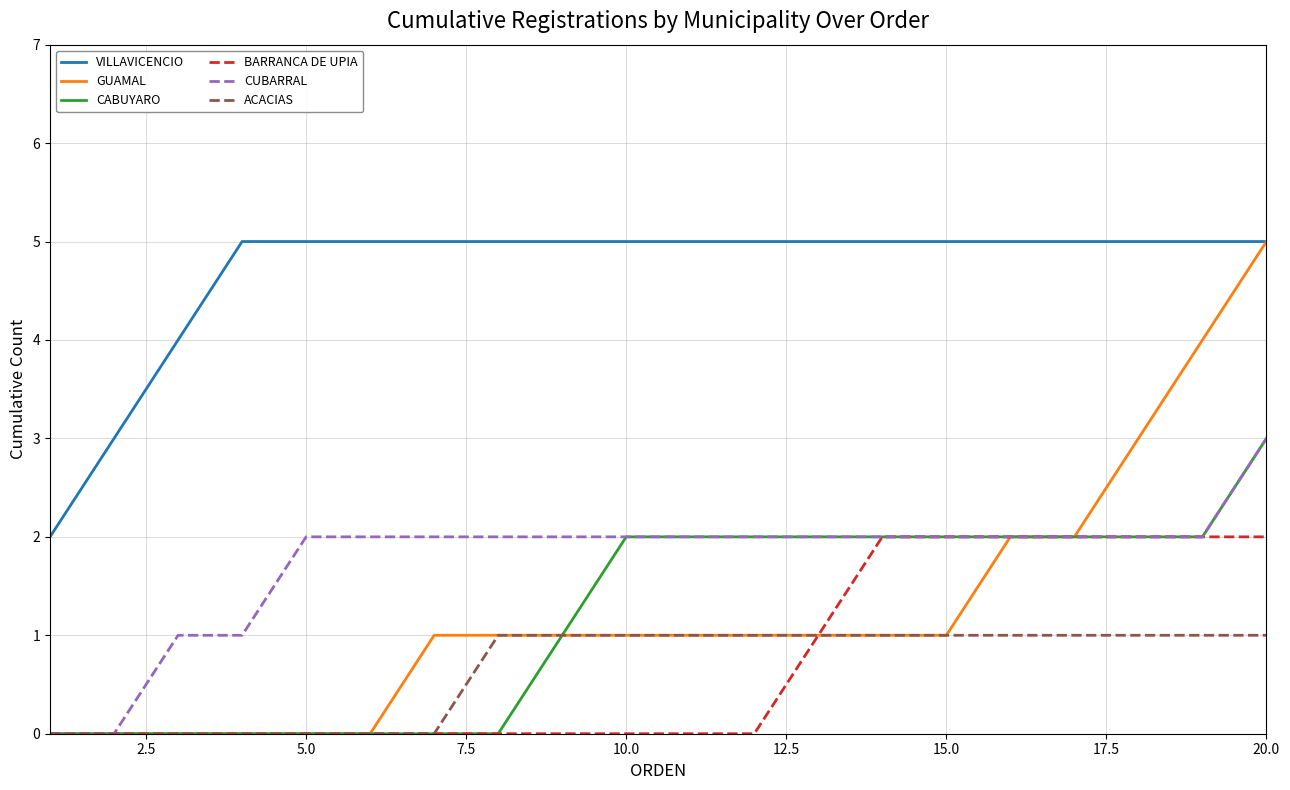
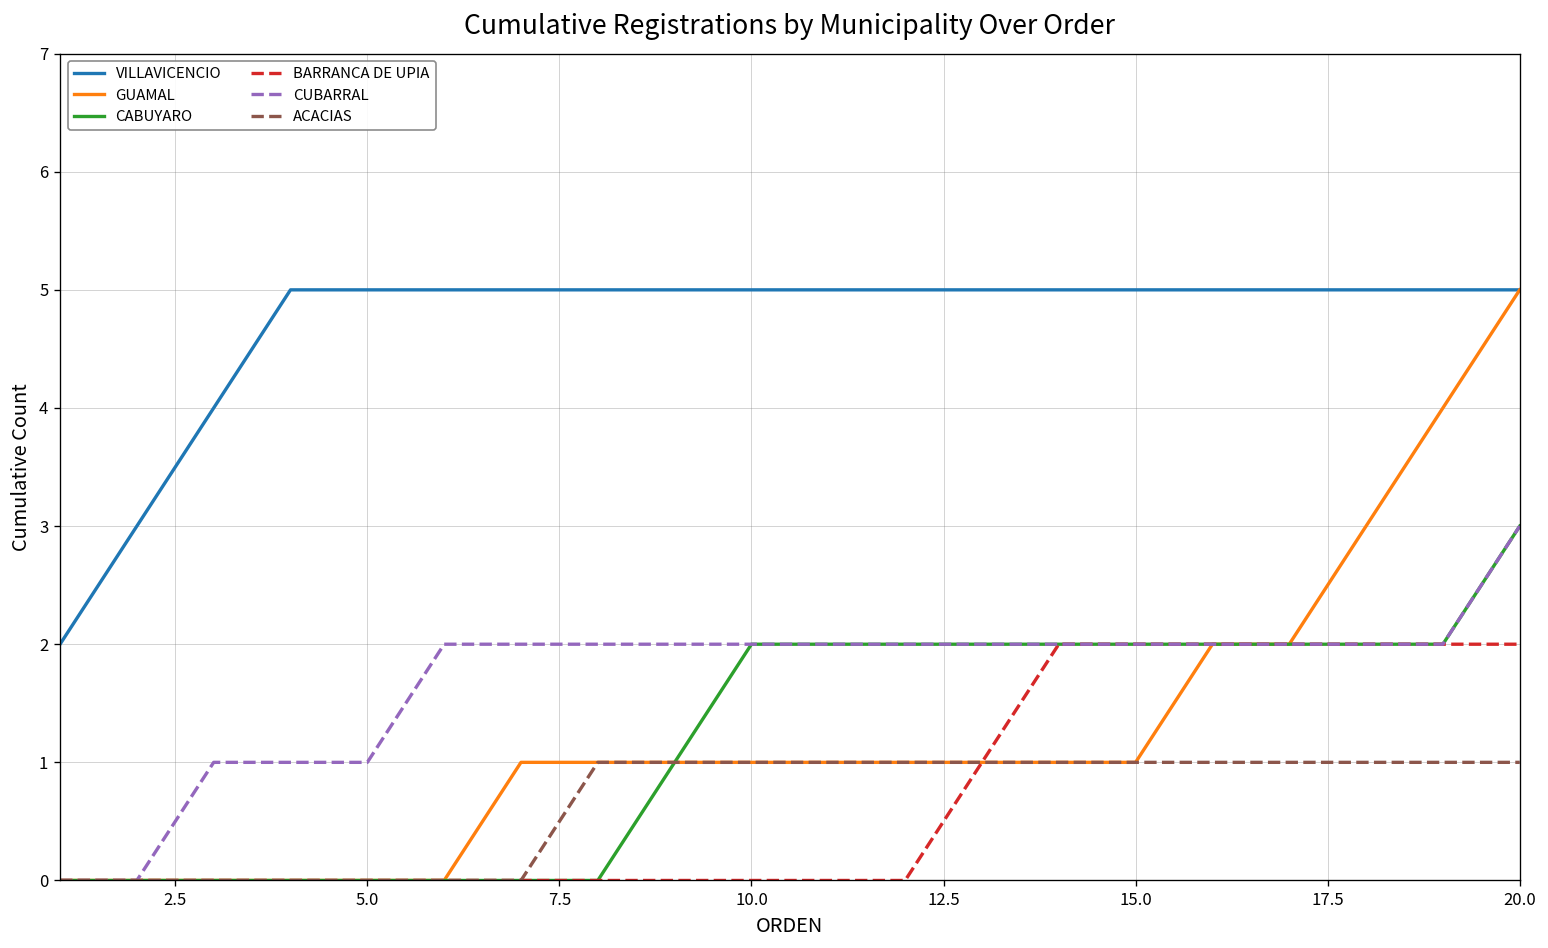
CUBARRAL, 5.0: 2 -> 1
